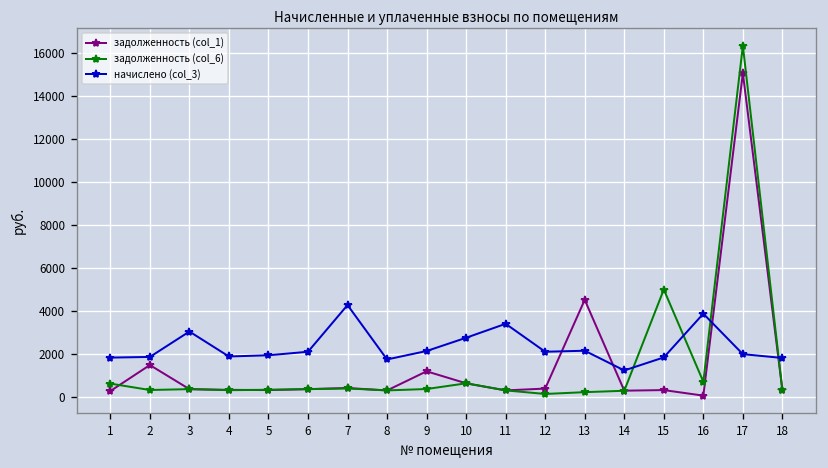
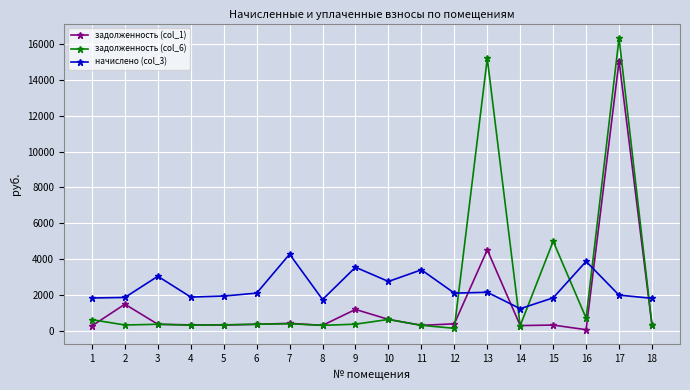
начислено (col_3), 9: 2100 -> 3500
задолженность (col_6), 13: 200 -> 15200
